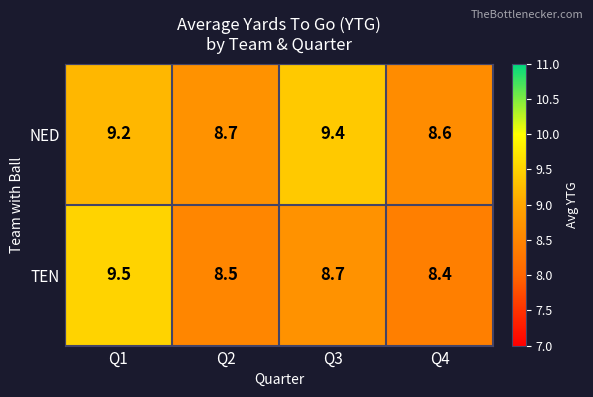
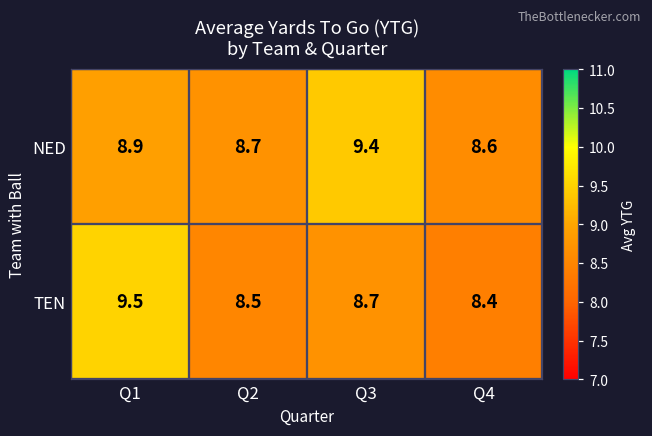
NED, Q1: 9.2 -> 8.9
